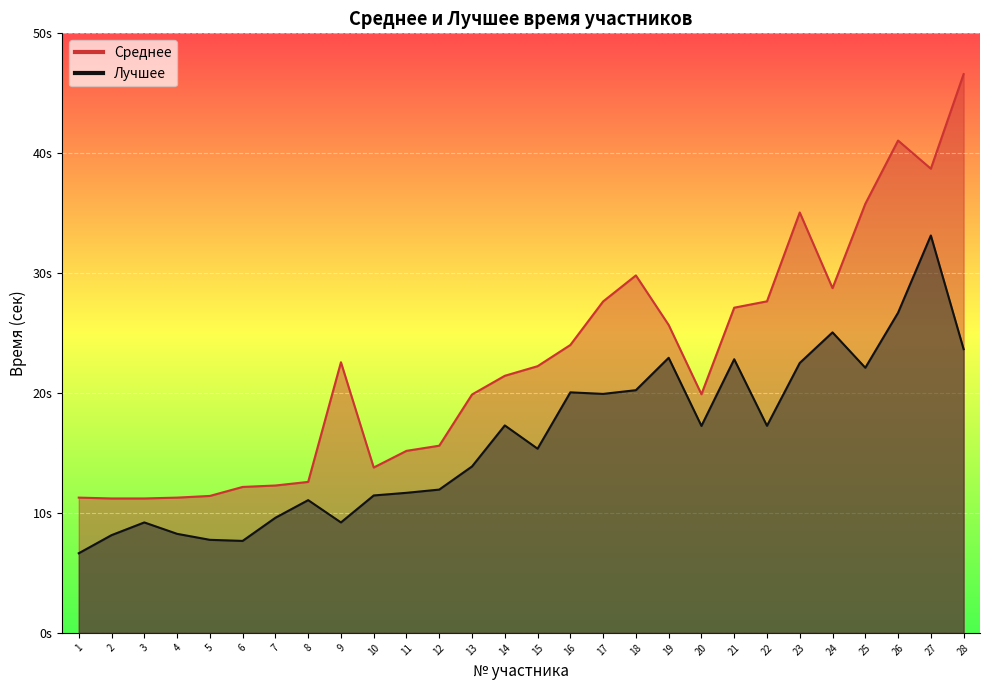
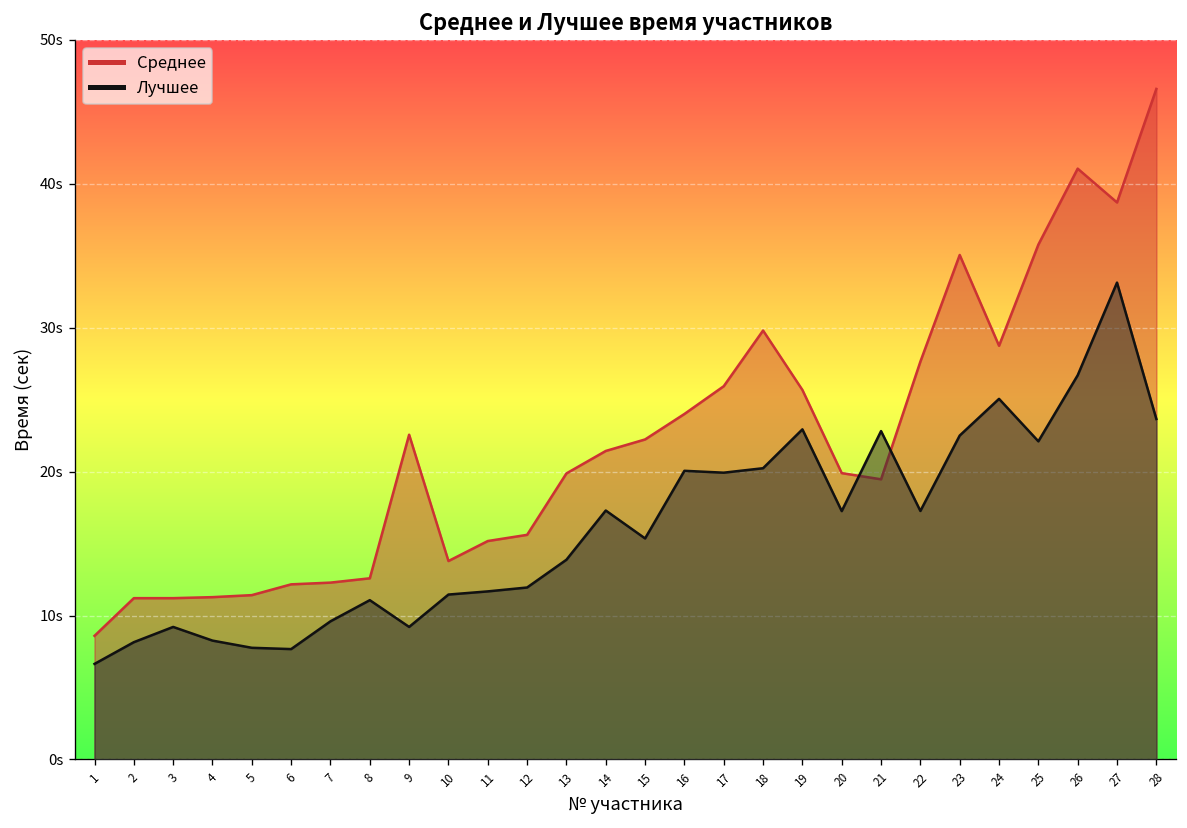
Среднее, 1: 11.3s -> 8.6s
Среднее, 17: 27.6s -> 25.9s
Среднее, 21: 27.1s -> 19.5s
